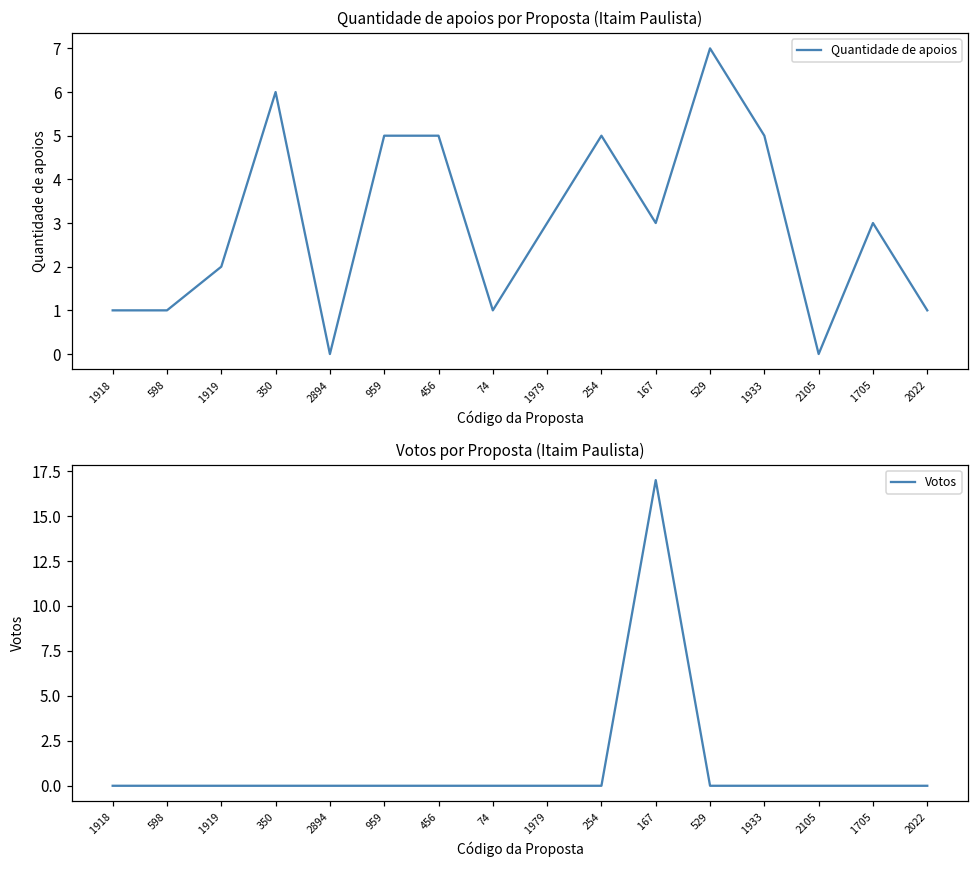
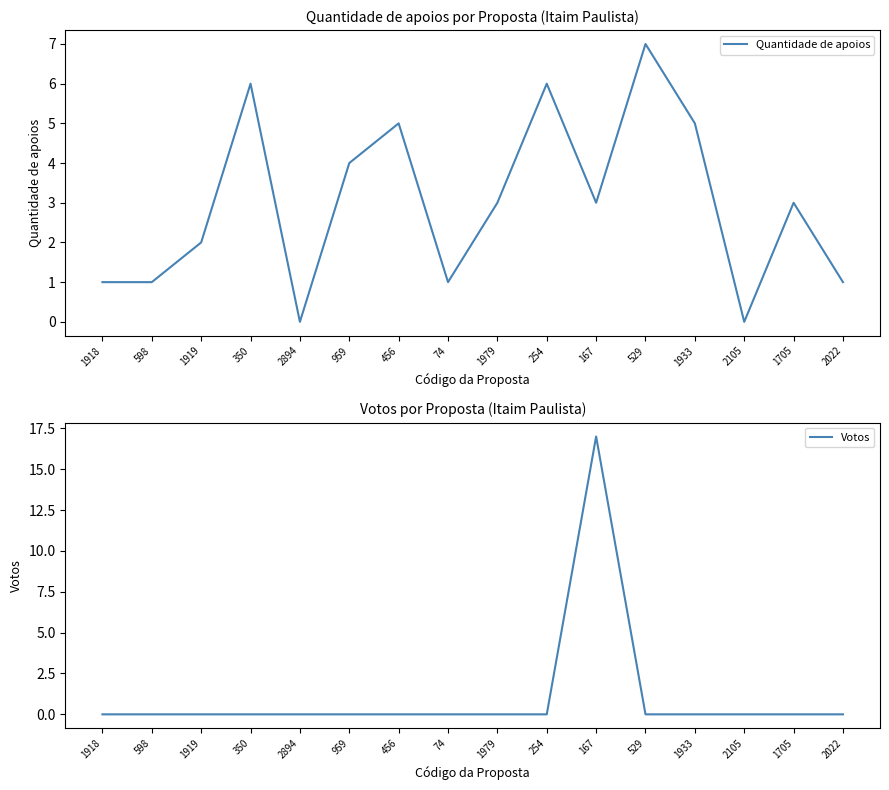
Quantidade de apoios por Proposta (Itaim Paulista), 959: 5 -> 4
Quantidade de apoios por Proposta (Itaim Paulista), 254: 5 -> 6
